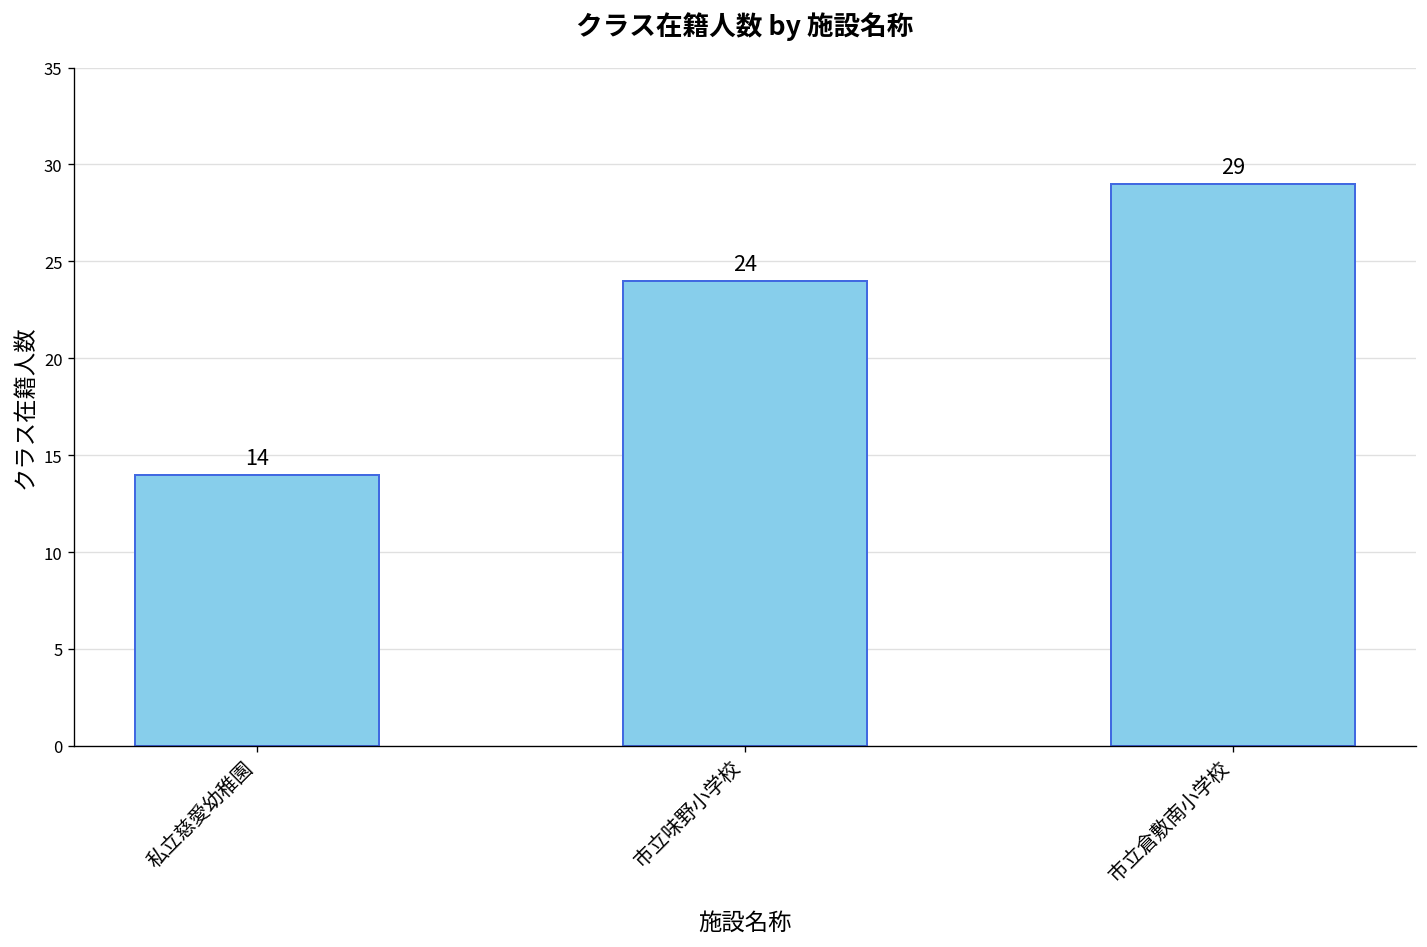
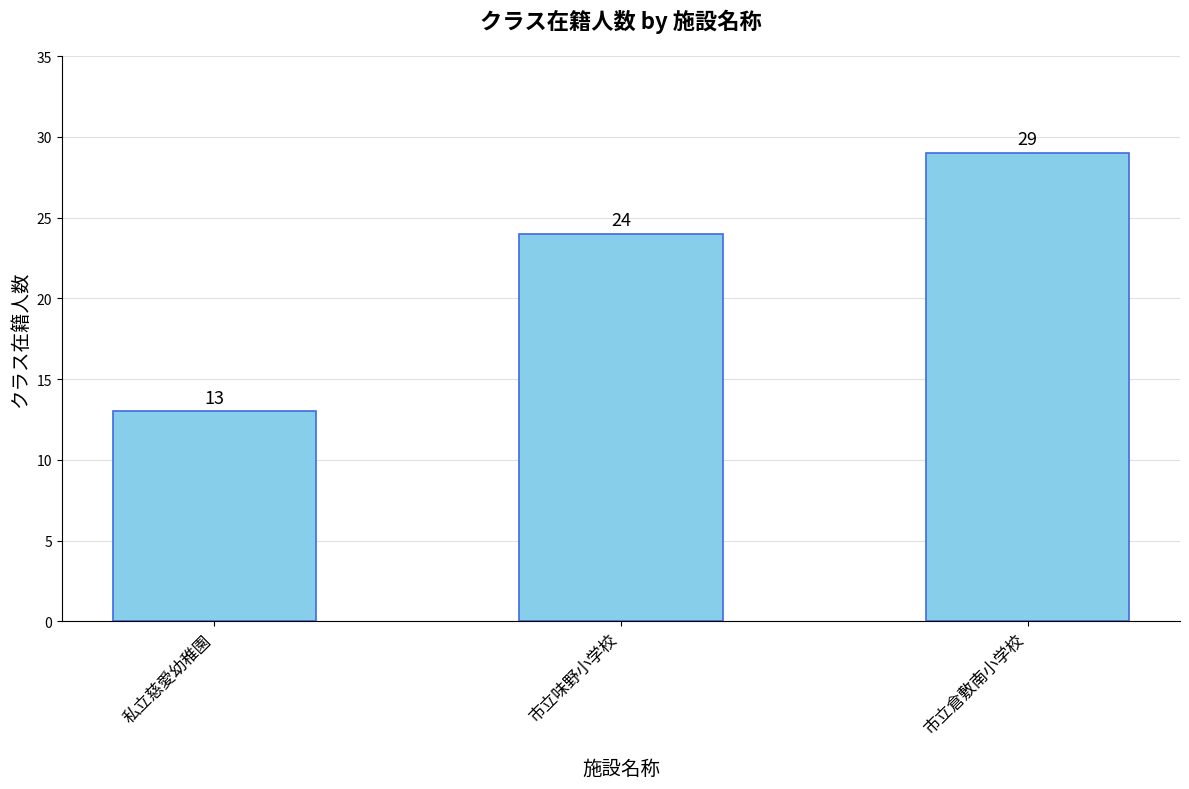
私立慈愛幼稚園: 14 -> 13
